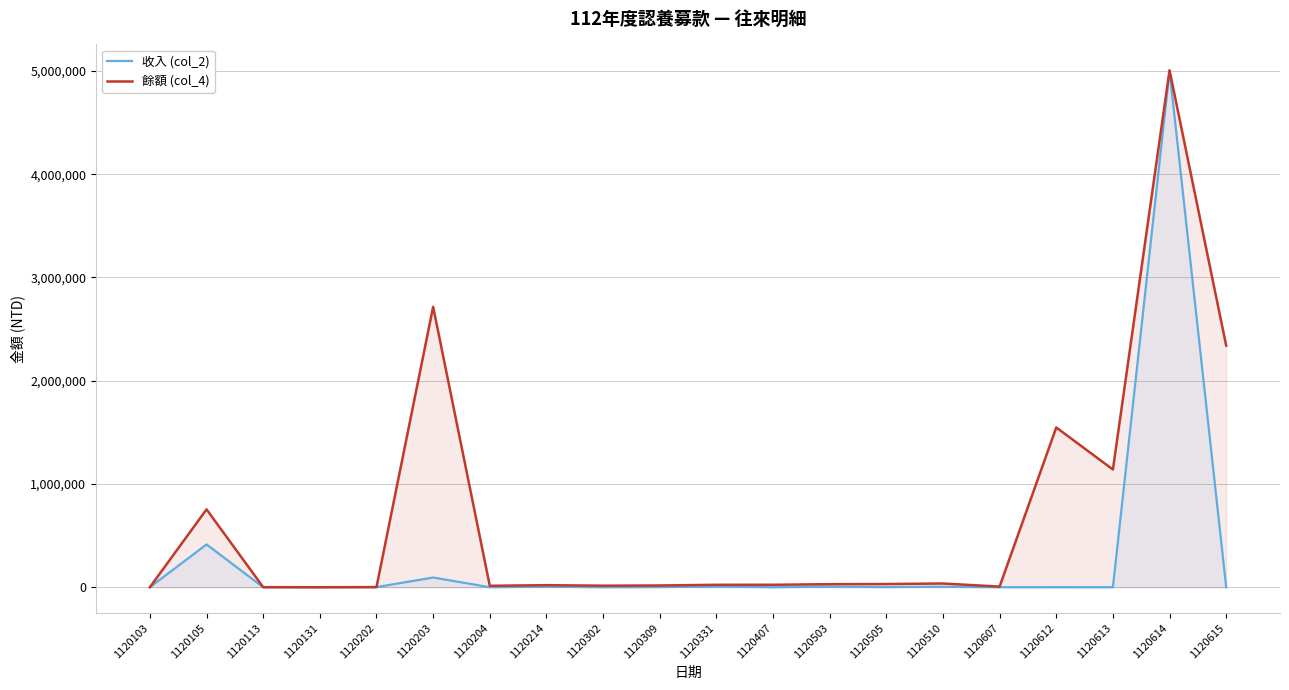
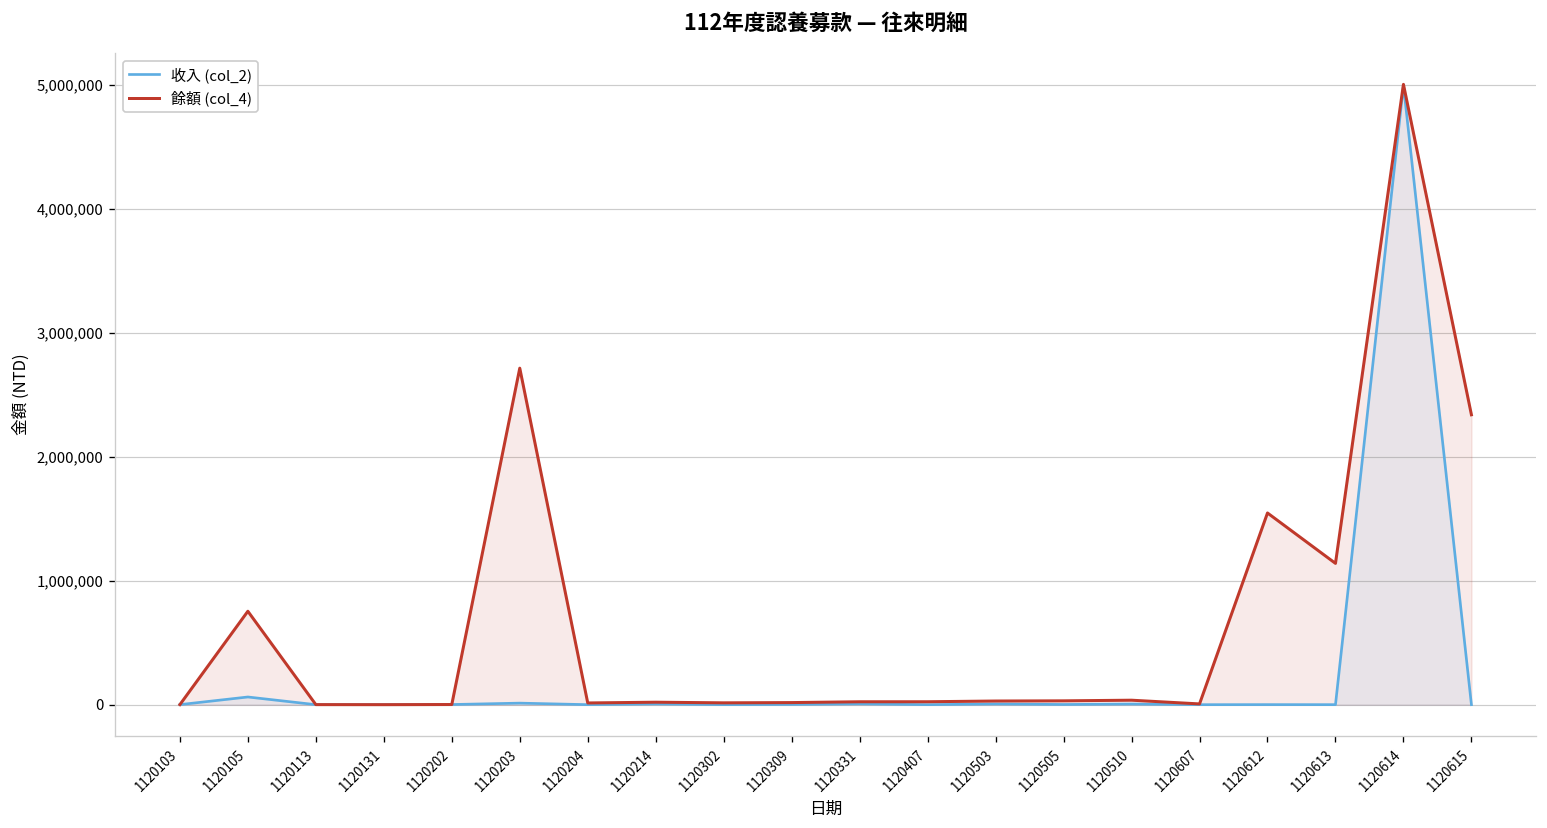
收入 (col_2), 1120105: 410,000 -> 60,000
收入 (col_2), 1120203: 90,000 -> 10,000
